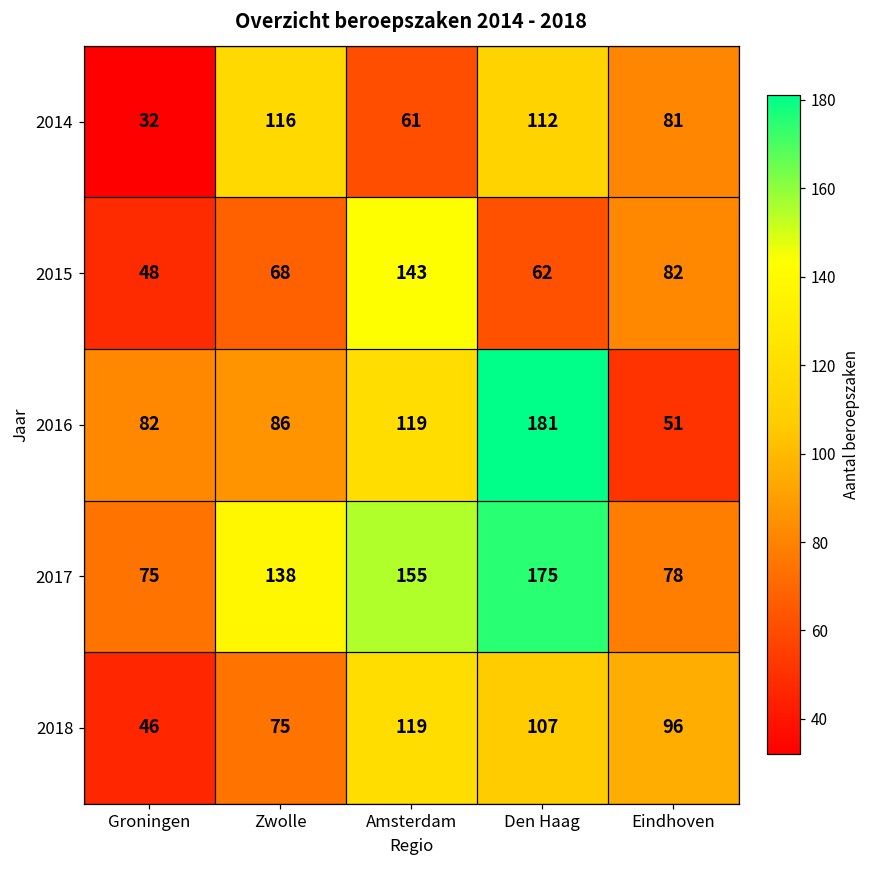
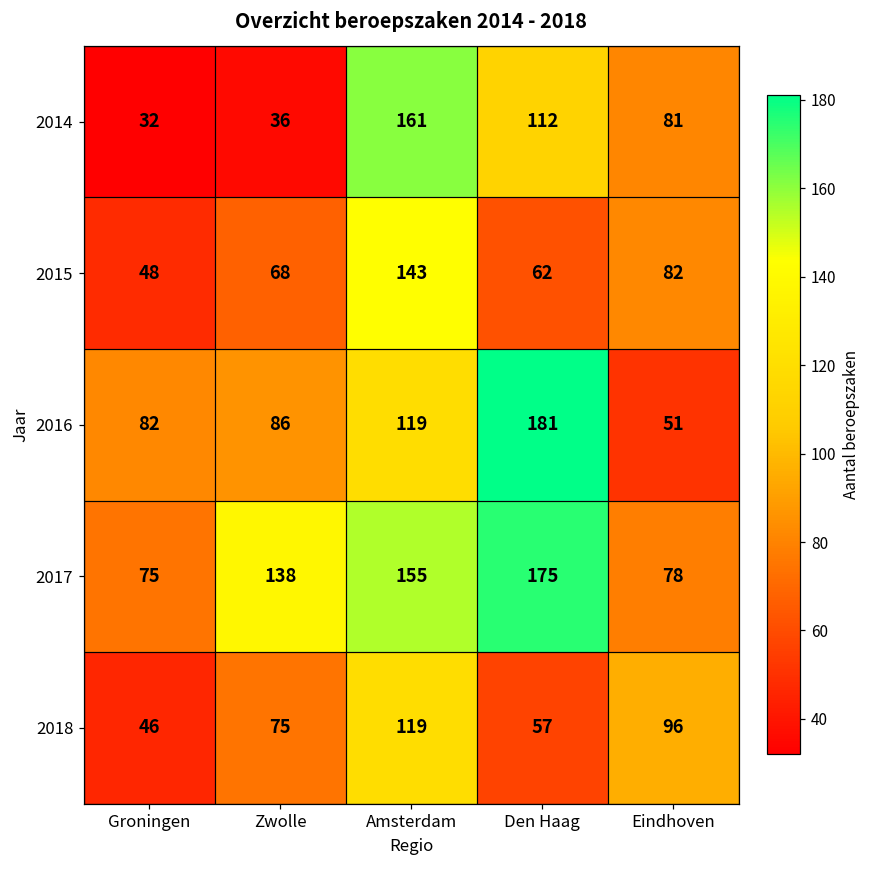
2014, Zwolle: 116 -> 36
2014, Amsterdam: 61 -> 161
2018, Den Haag: 107 -> 57
